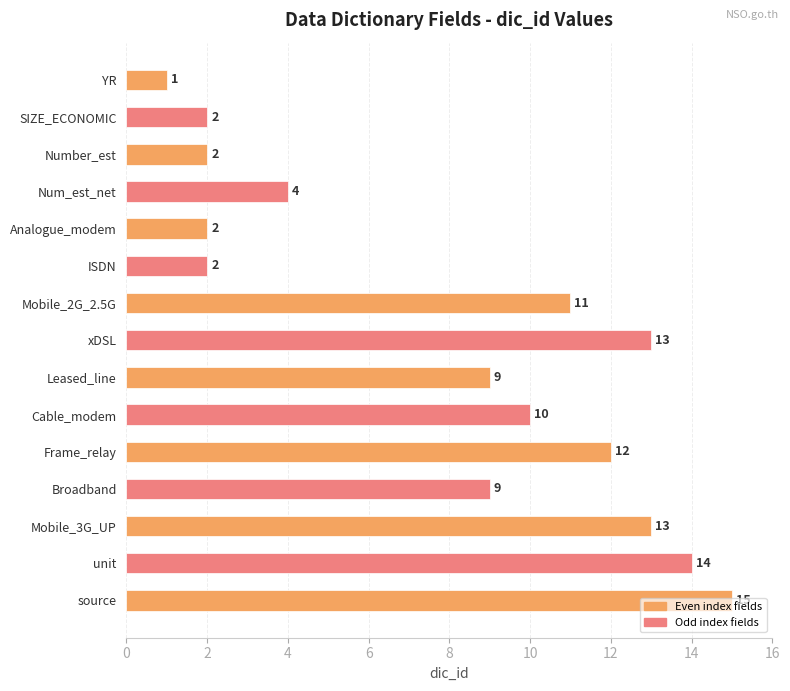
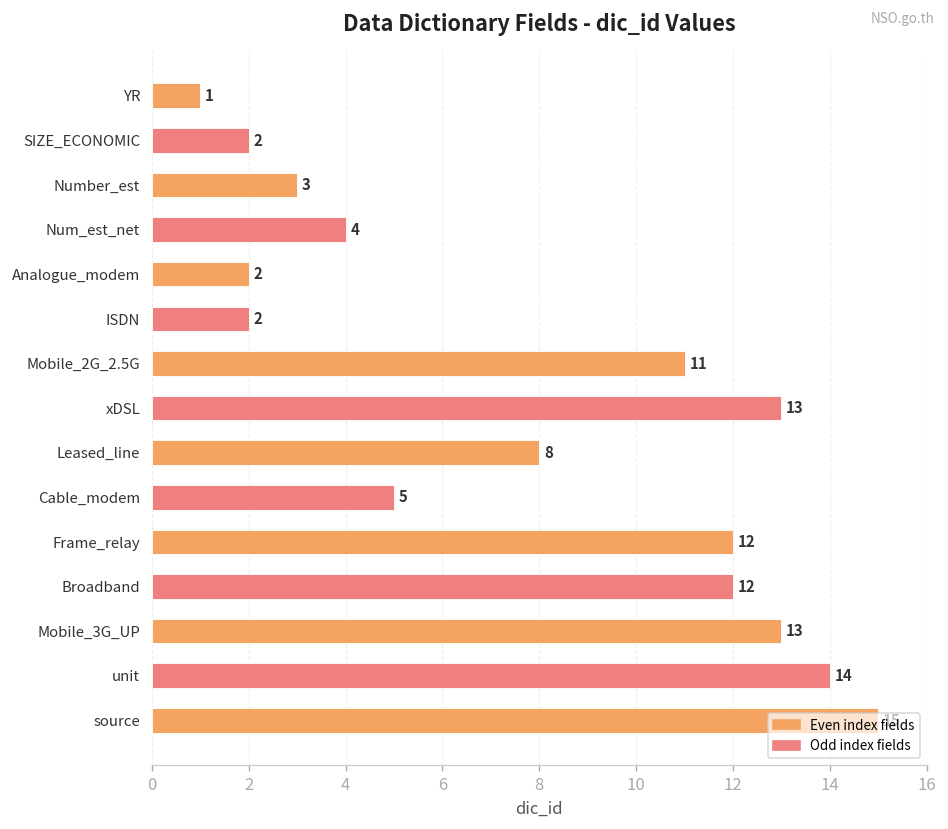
Number_est: 2 -> 3
Leased_line: 9 -> 8
Cable_modem: 10 -> 5
Broadband: 9 -> 12
